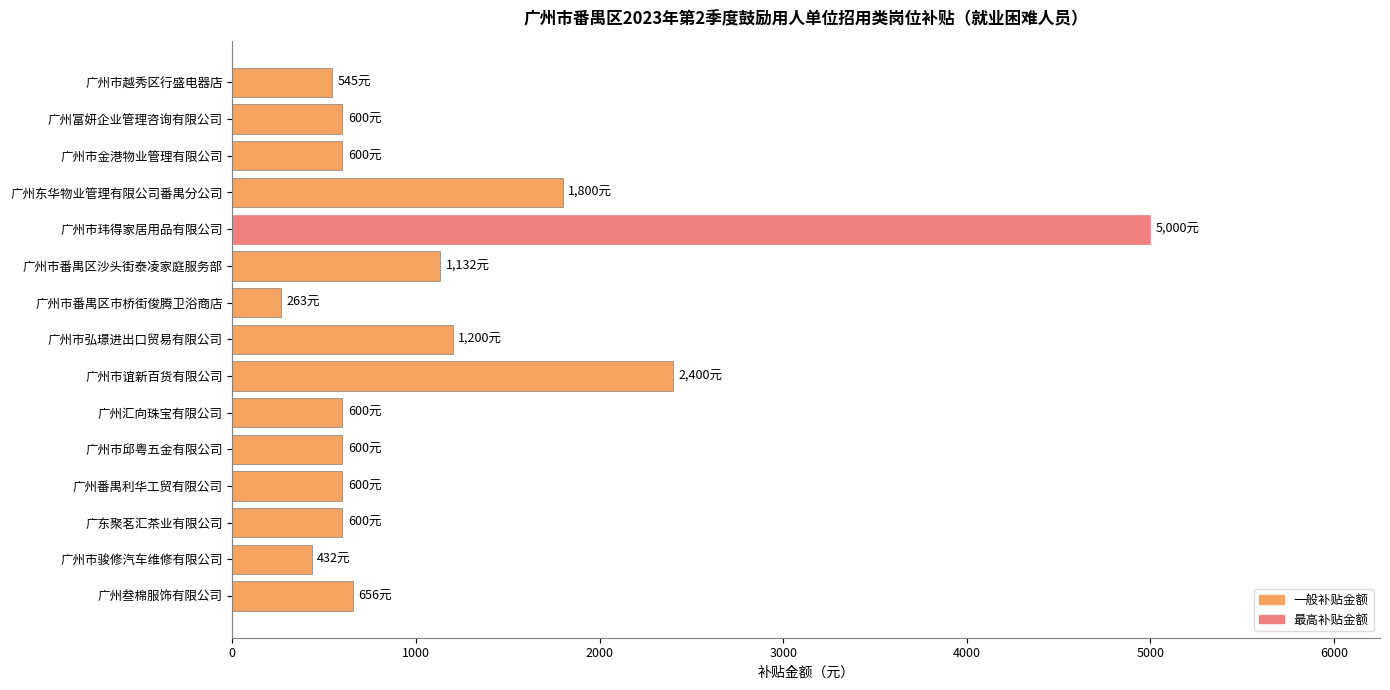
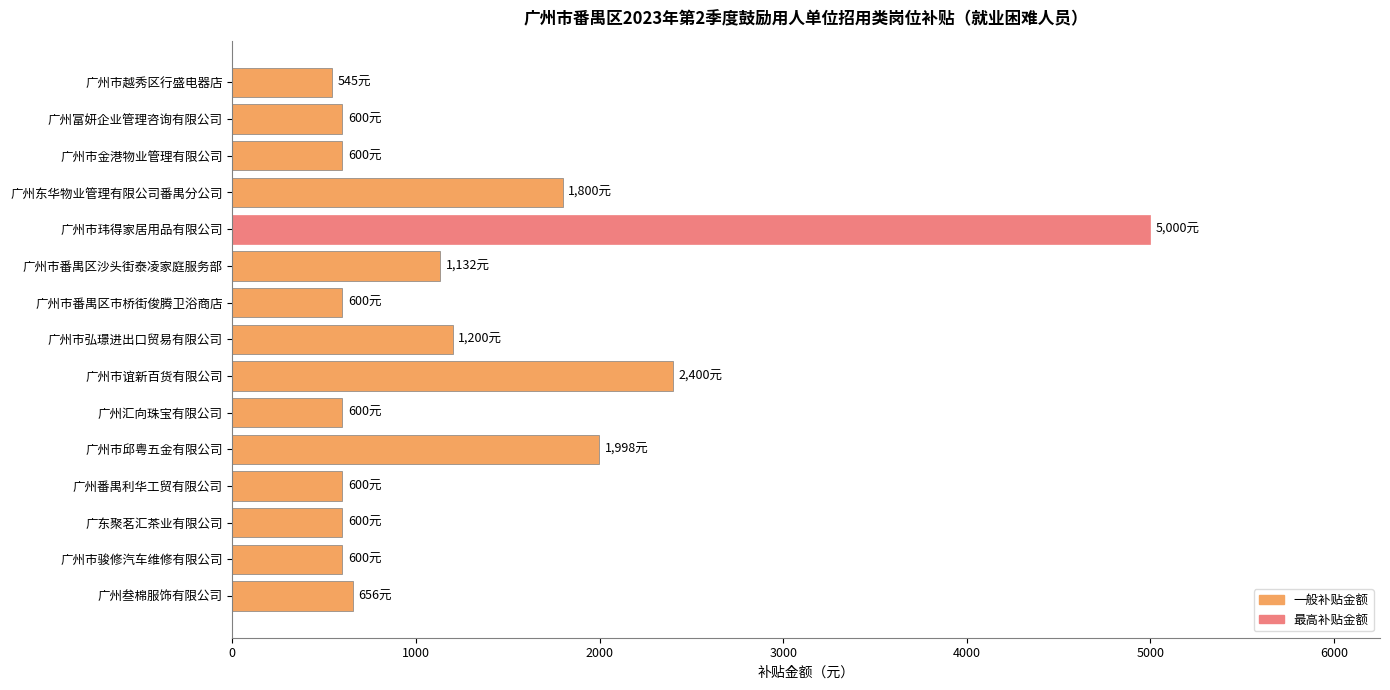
广州市番禺区市桥街俊腾卫浴商店: 263元 -> 600元
广州市邱粤五金有限公司: 600元 -> 1,998元
广州市骏修汽车维修有限公司: 432元 -> 600元
